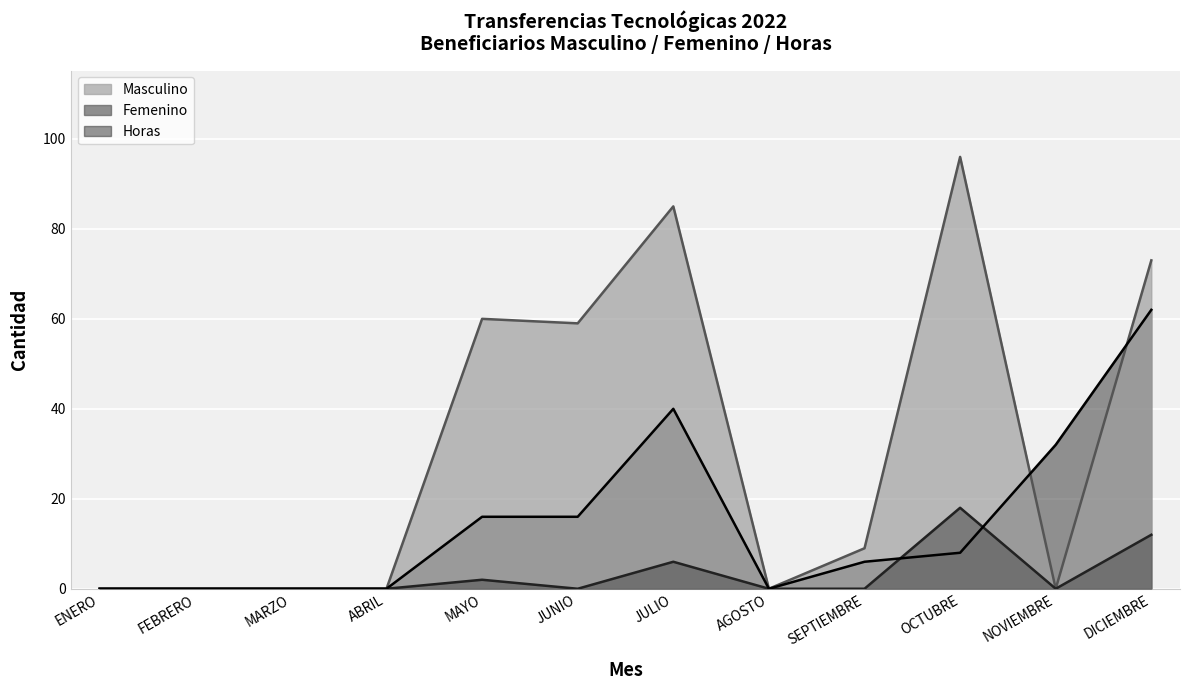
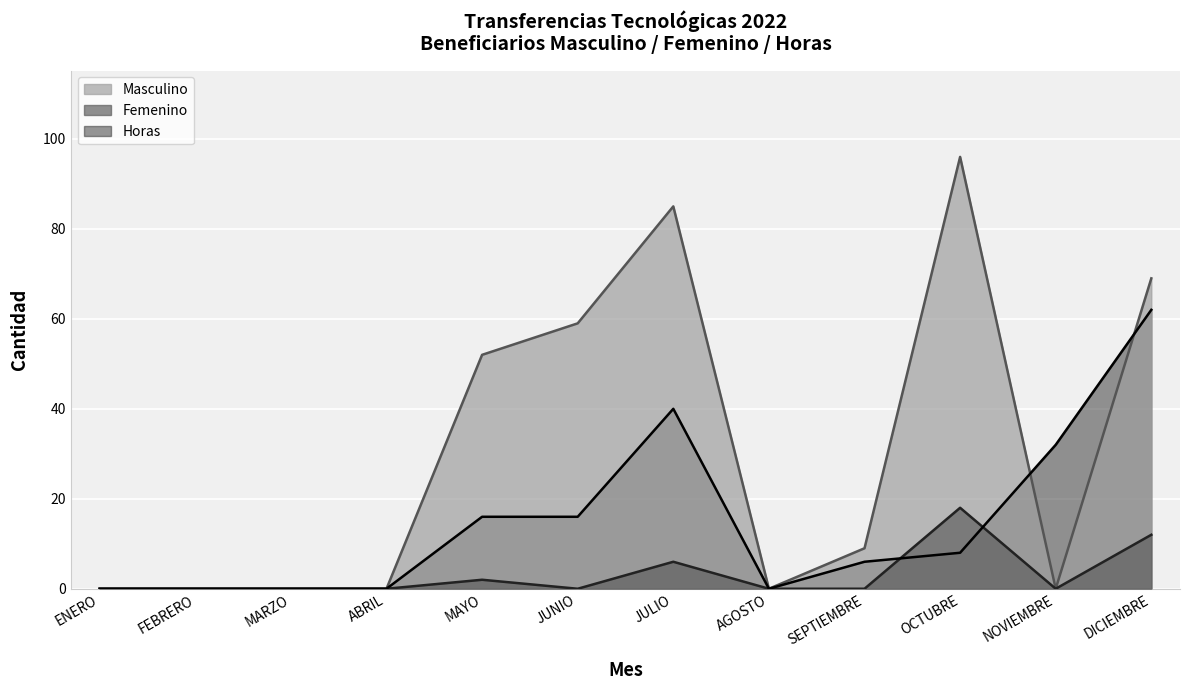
Masculino, MAYO: 60 -> 52
Masculino, DICIEMBRE: 73 -> 69
